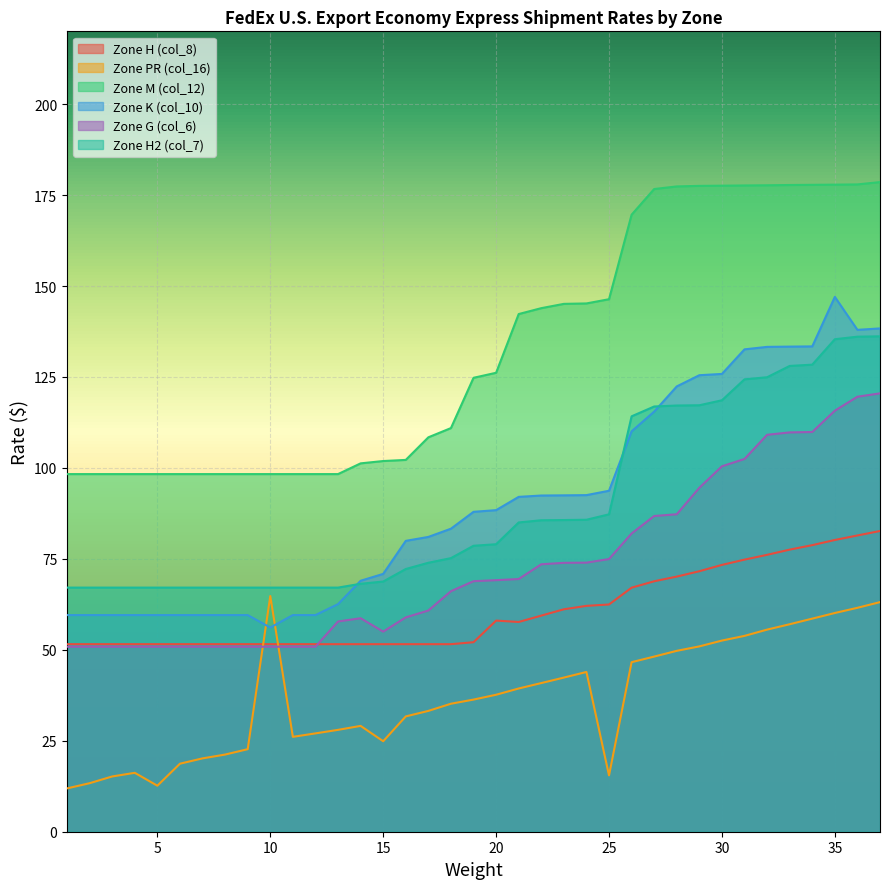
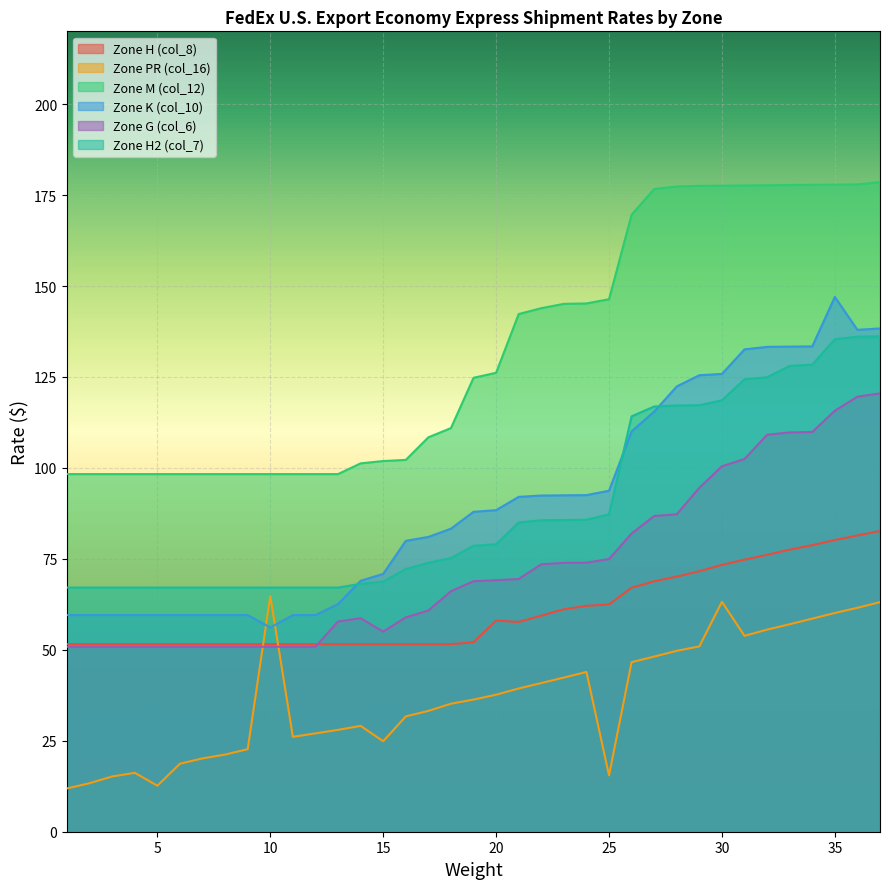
Zone PR (col_16), 30: 53 -> 63
